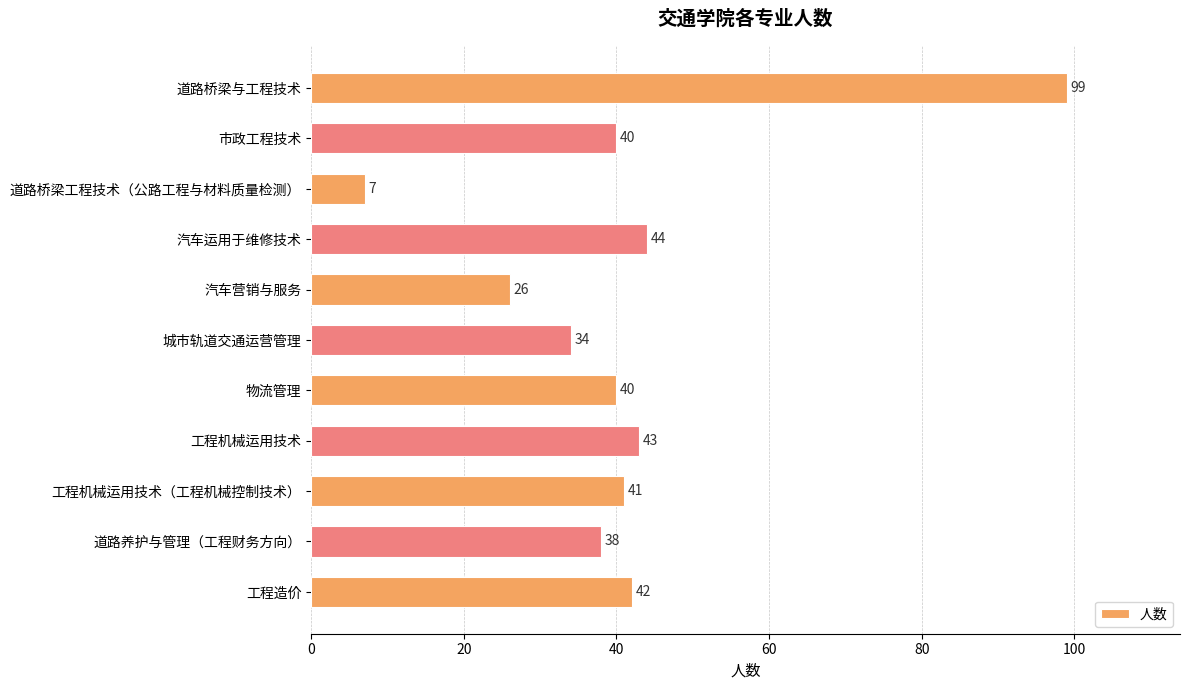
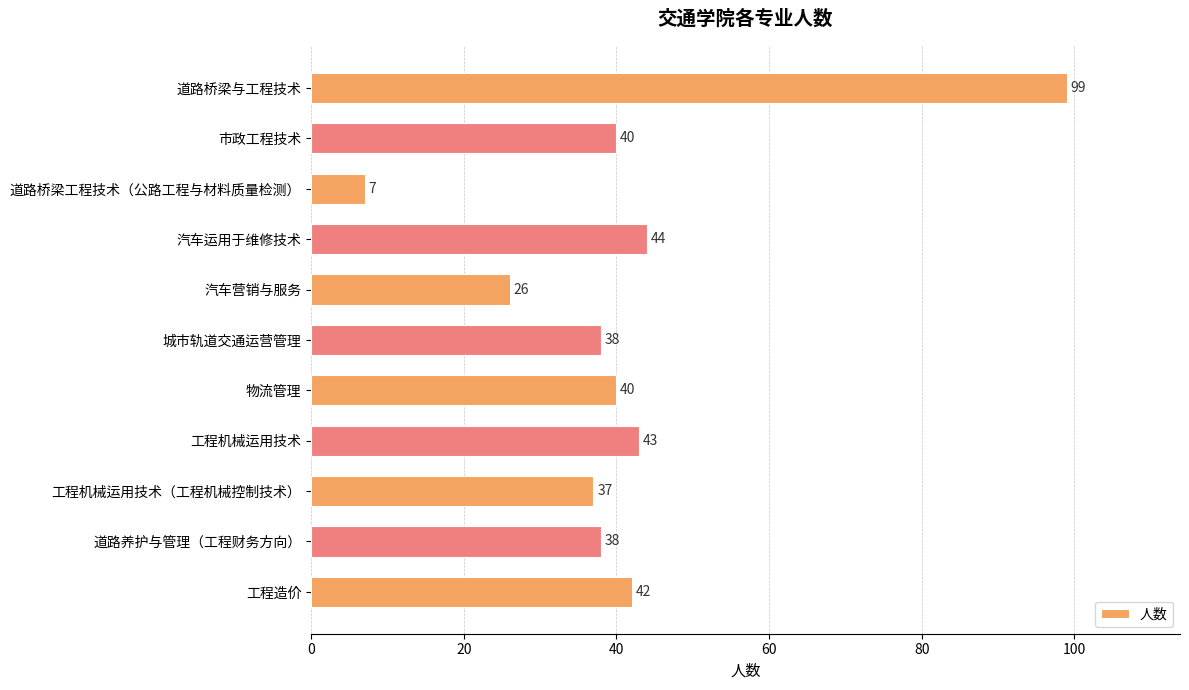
城市轨道交通运营管理: 34 -> 38
工程机械运用技术（工程机械控制技术）: 41 -> 37
